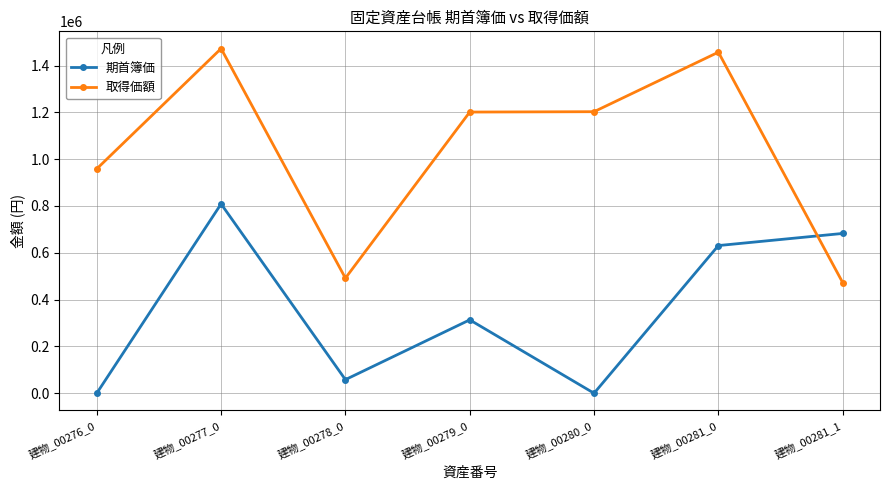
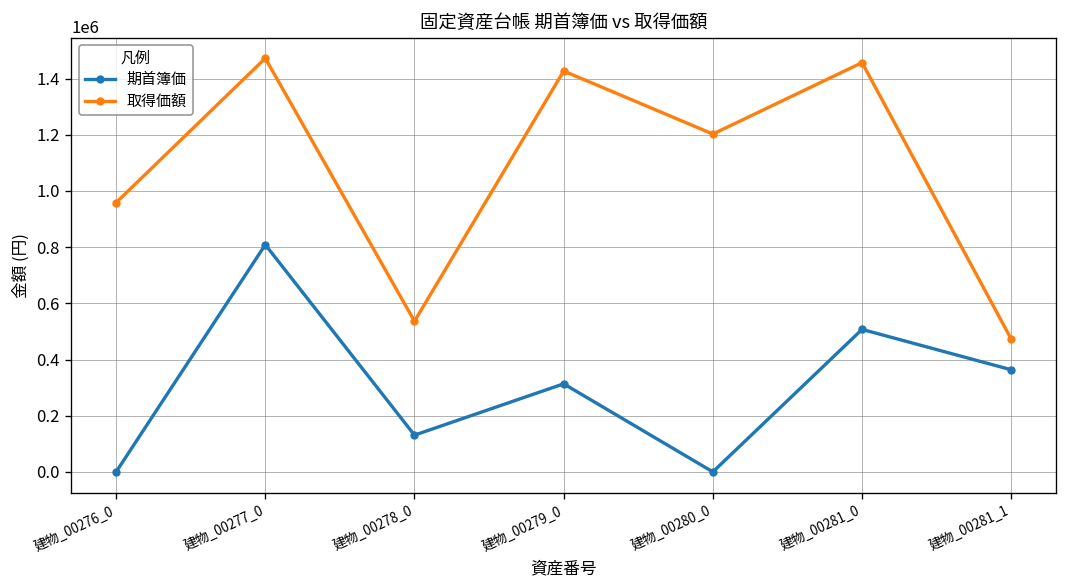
期首簿価, 建物_00278_0: 60000 -> 130000
取得価額, 建物_00278_0: 490000 -> 540000
取得価額, 建物_00279_0: 1200000 -> 1430000
期首簿価, 建物_00281_0: 630000 -> 510000
期首簿価, 建物_00281_1: 680000 -> 360000
